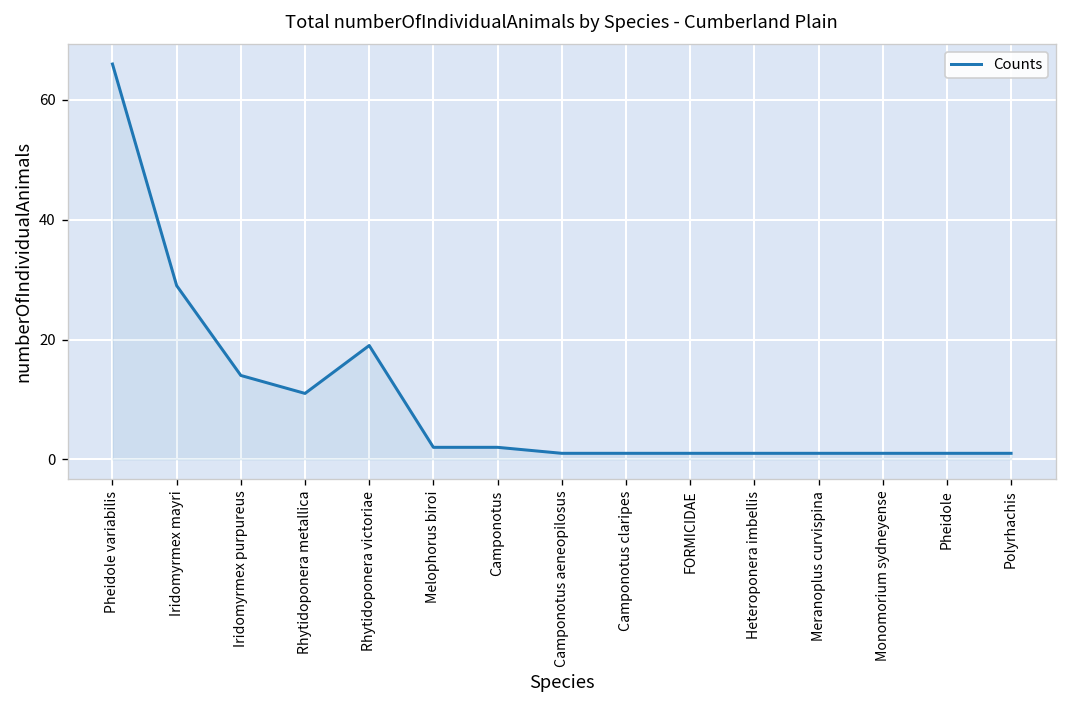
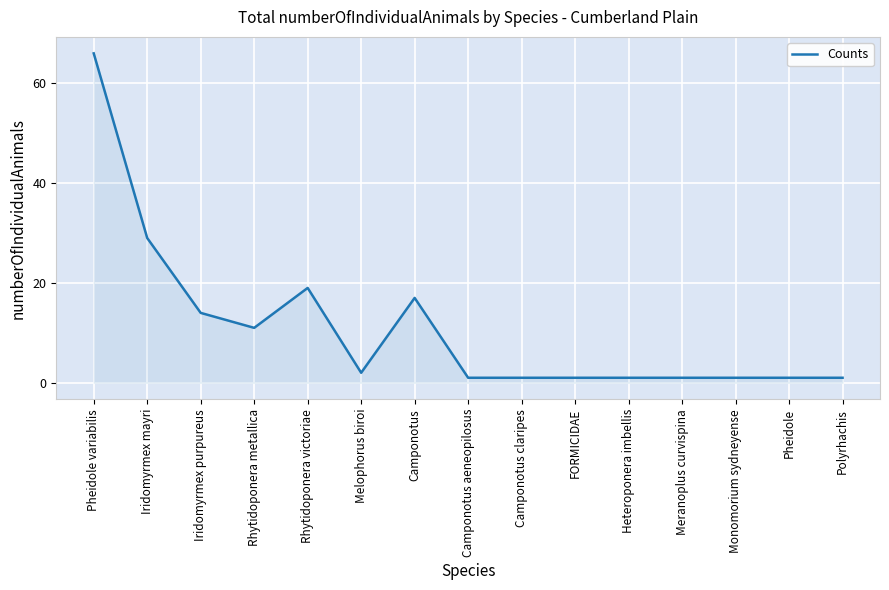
Camponotus: 2 -> 17
